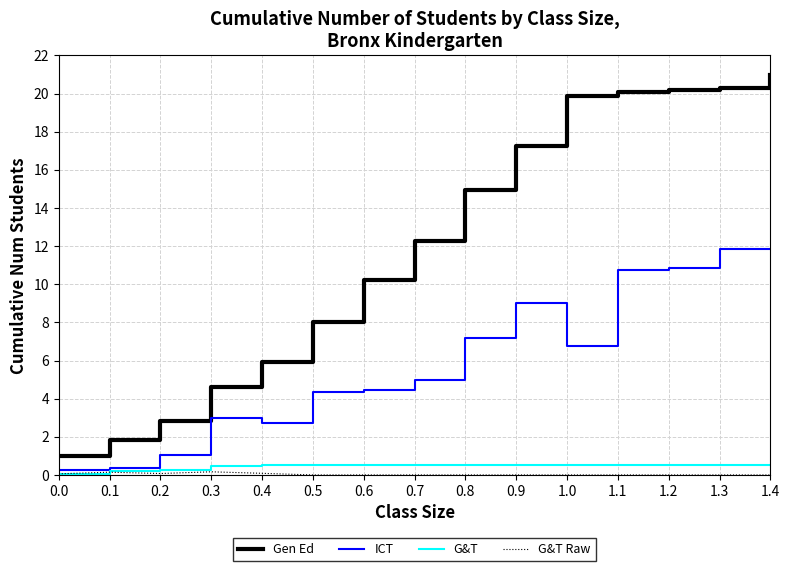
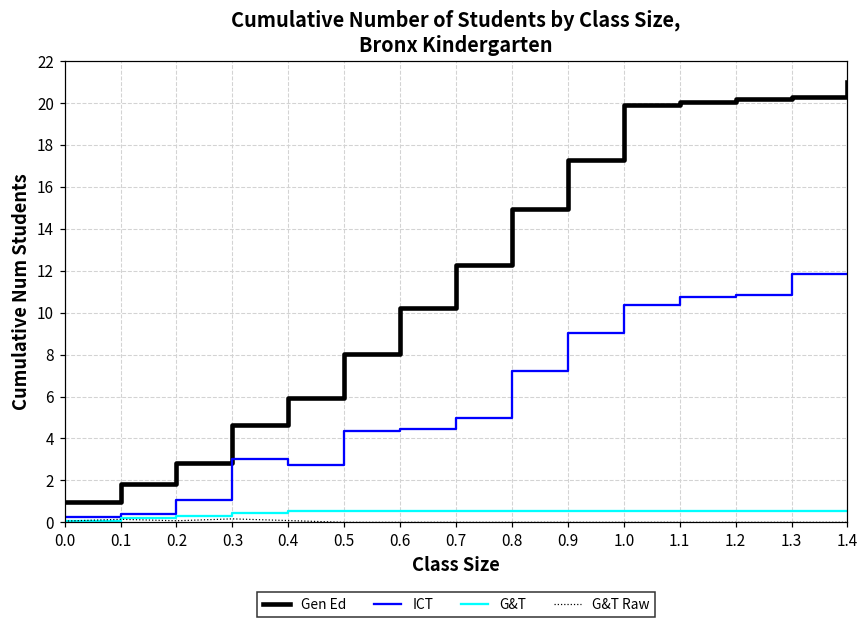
ICT, 1.0: 6.7 -> 10.4
